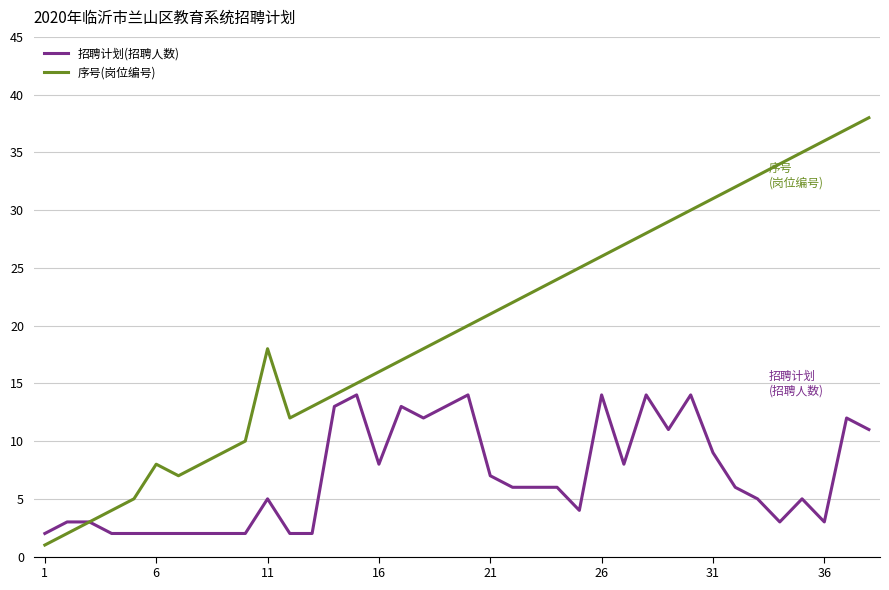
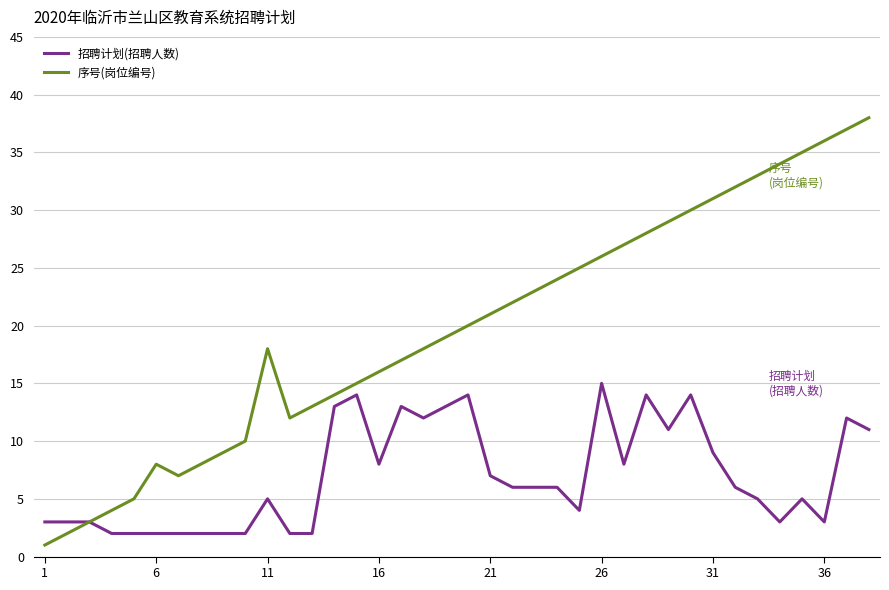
招聘计划(招聘人数), 1: 2 -> 3
招聘计划(招聘人数), 26: 14 -> 15
